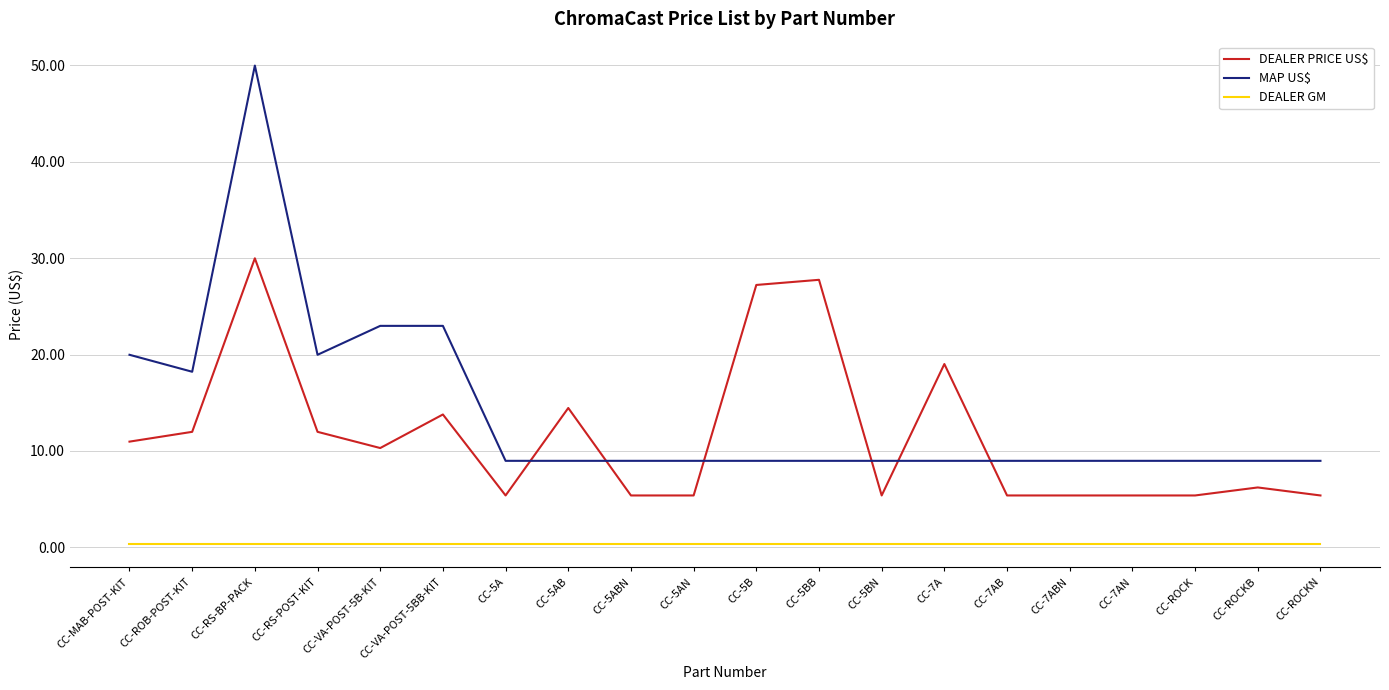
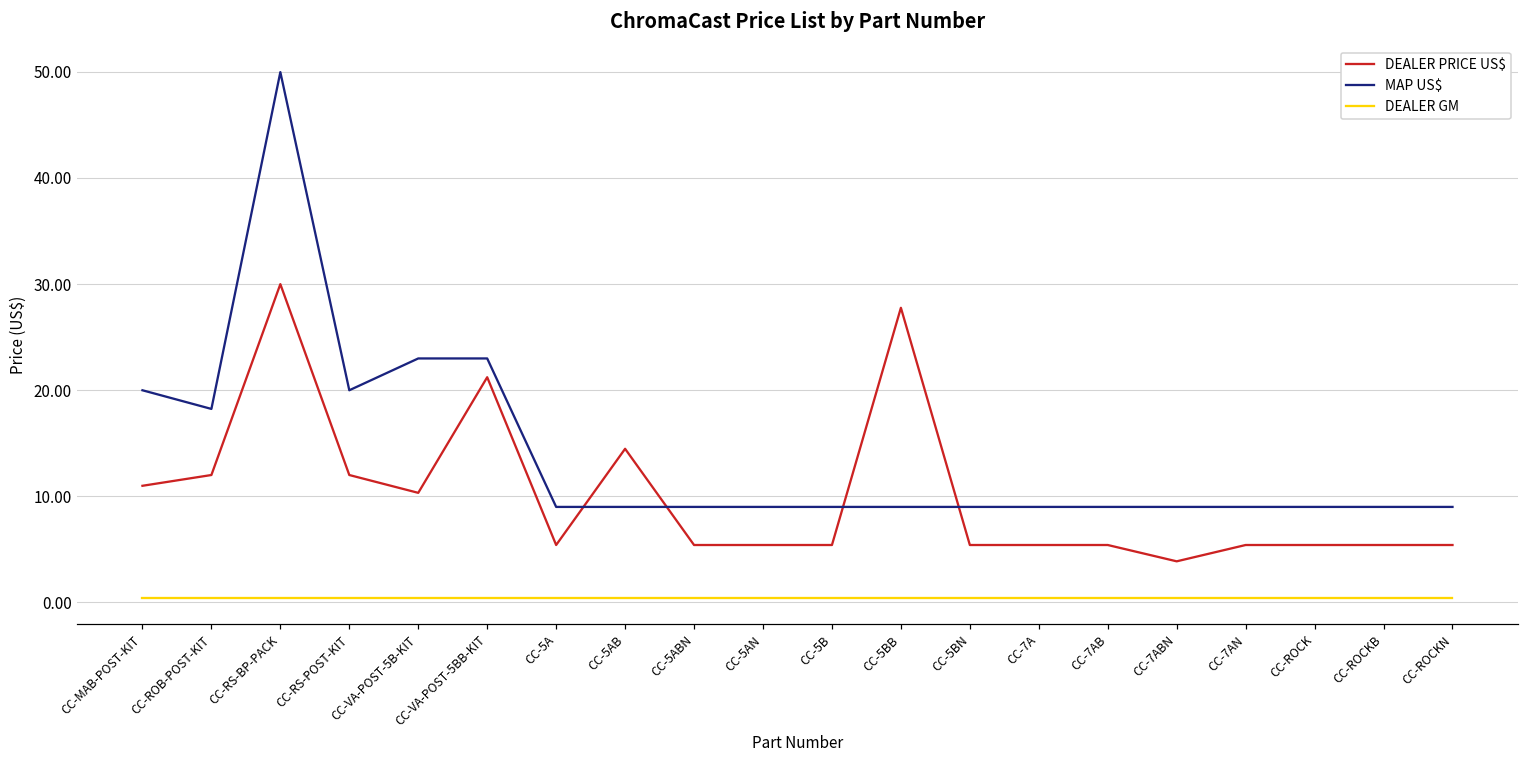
DEALER PRICE US$, CC-VA-POST-5BB-KIT: 14 -> 21
DEALER PRICE US$, CC-5B: 27 -> 5
DEALER PRICE US$, CC-7A: 19 -> 5
DEALER PRICE US$, CC-7ABN: 5 -> 4
DEALER PRICE US$, CC-ROCKB: 6 -> 5
